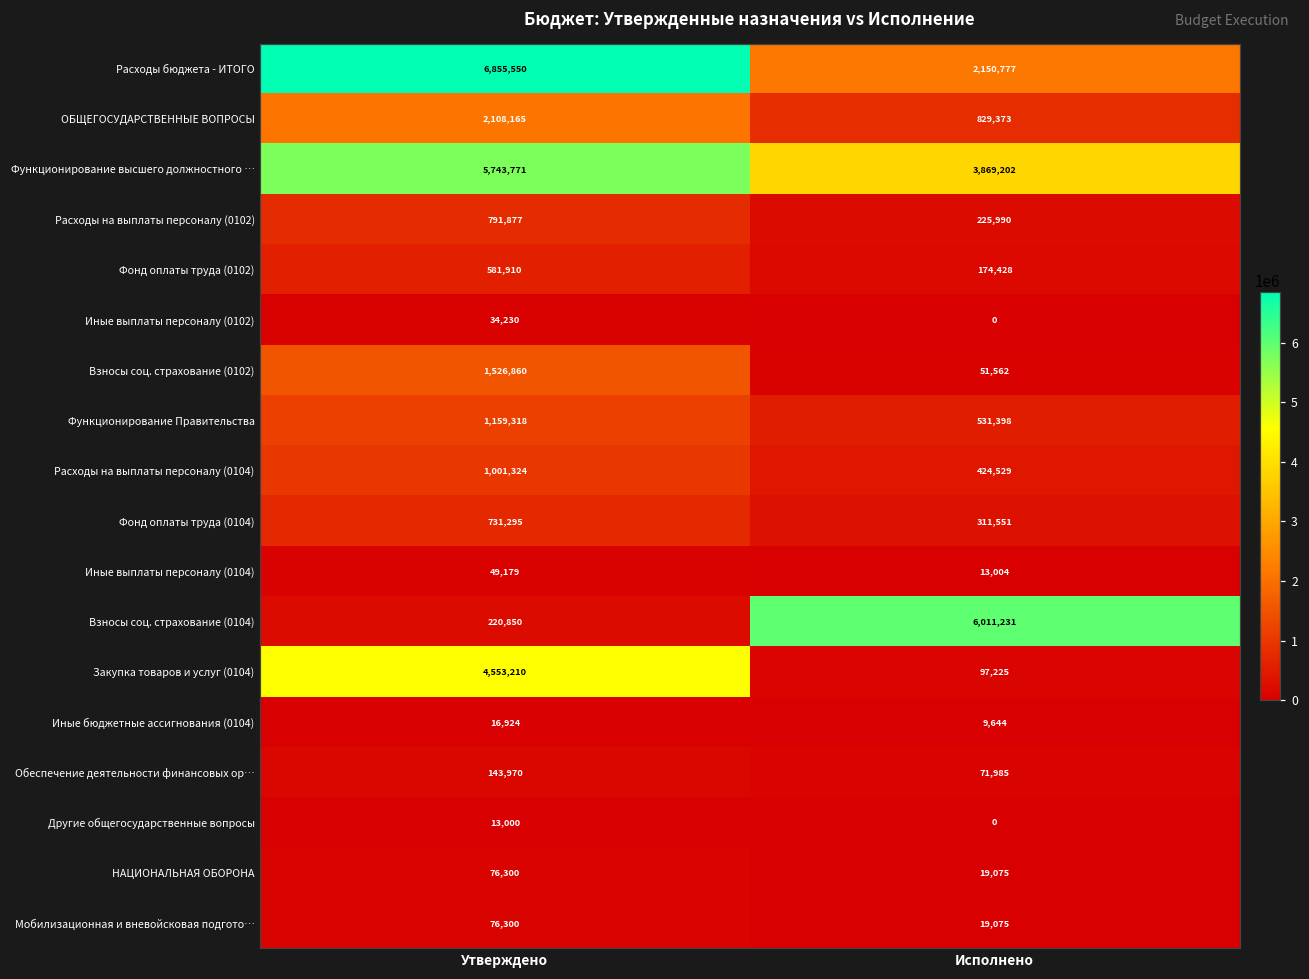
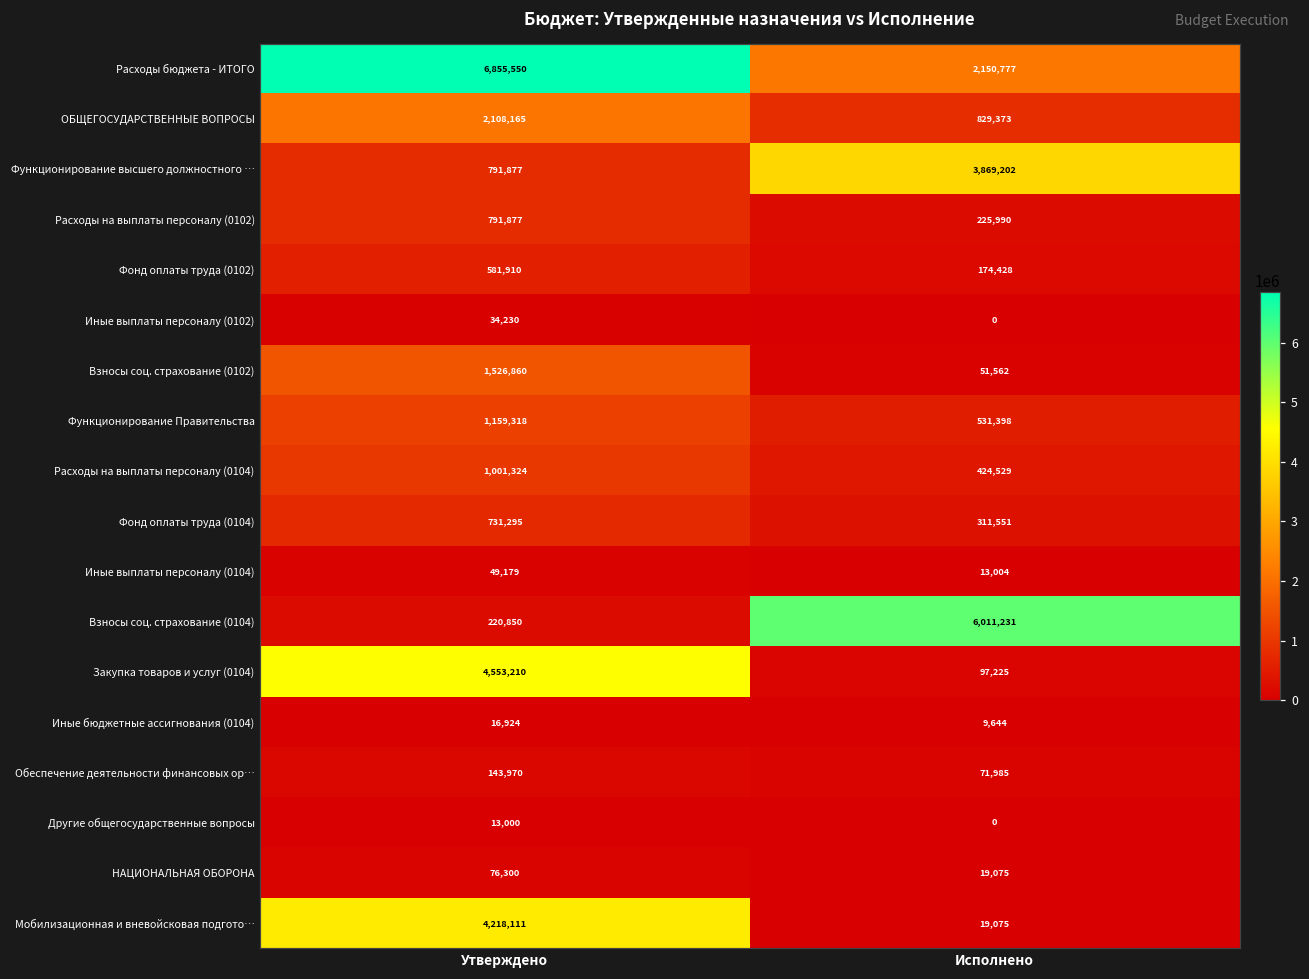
Функционирование высшего должностного …, Утверждено: 5,743,771 -> 791,877
Мобилизационная и вневойсковая подгото…, Утверждено: 76,300 -> 4,218,111
